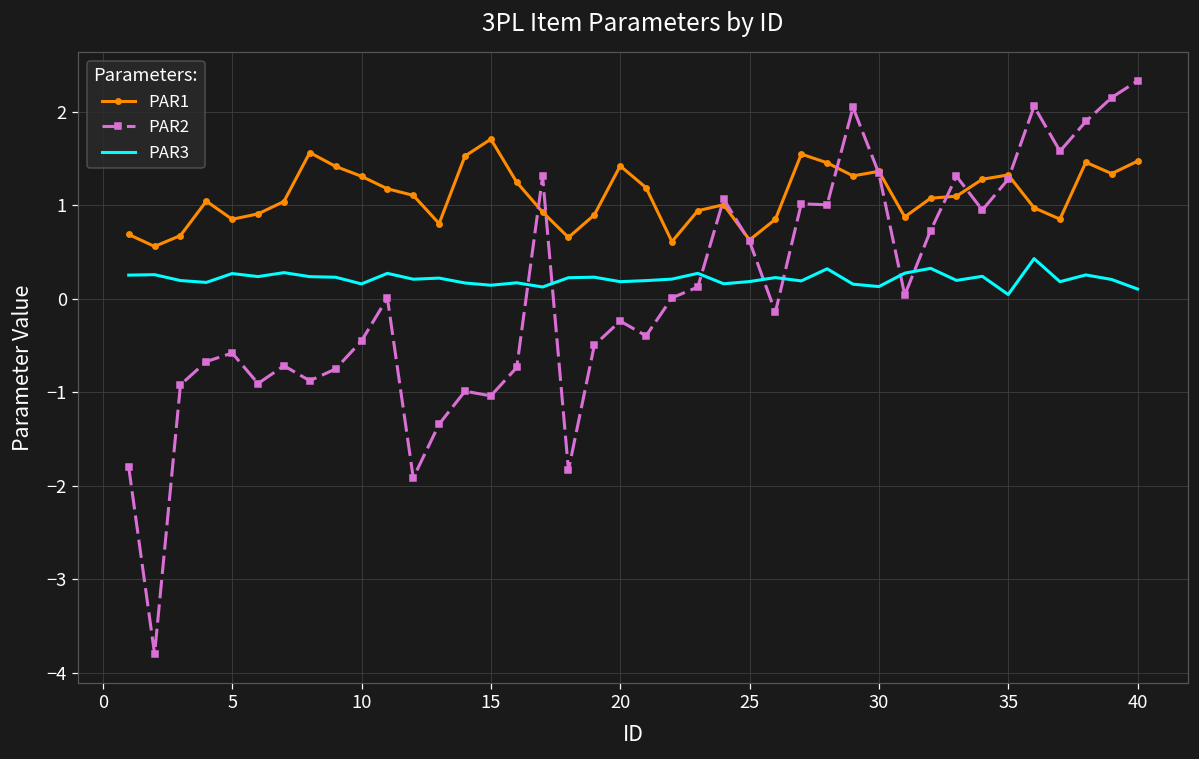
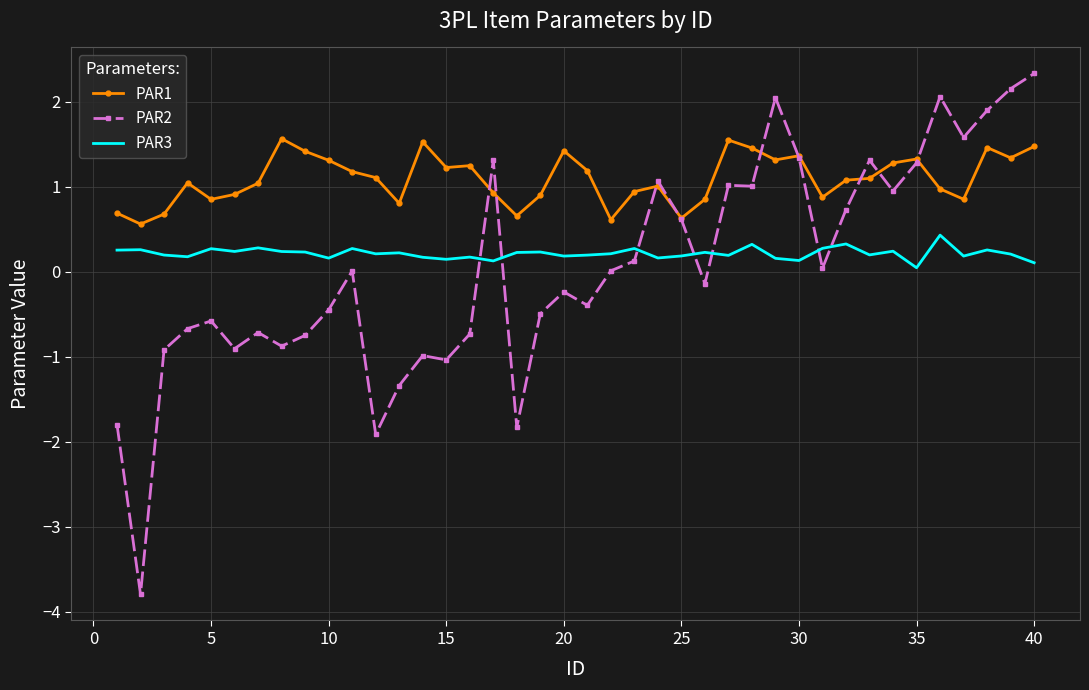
PAR1, 15: 1.7 -> 1.2
